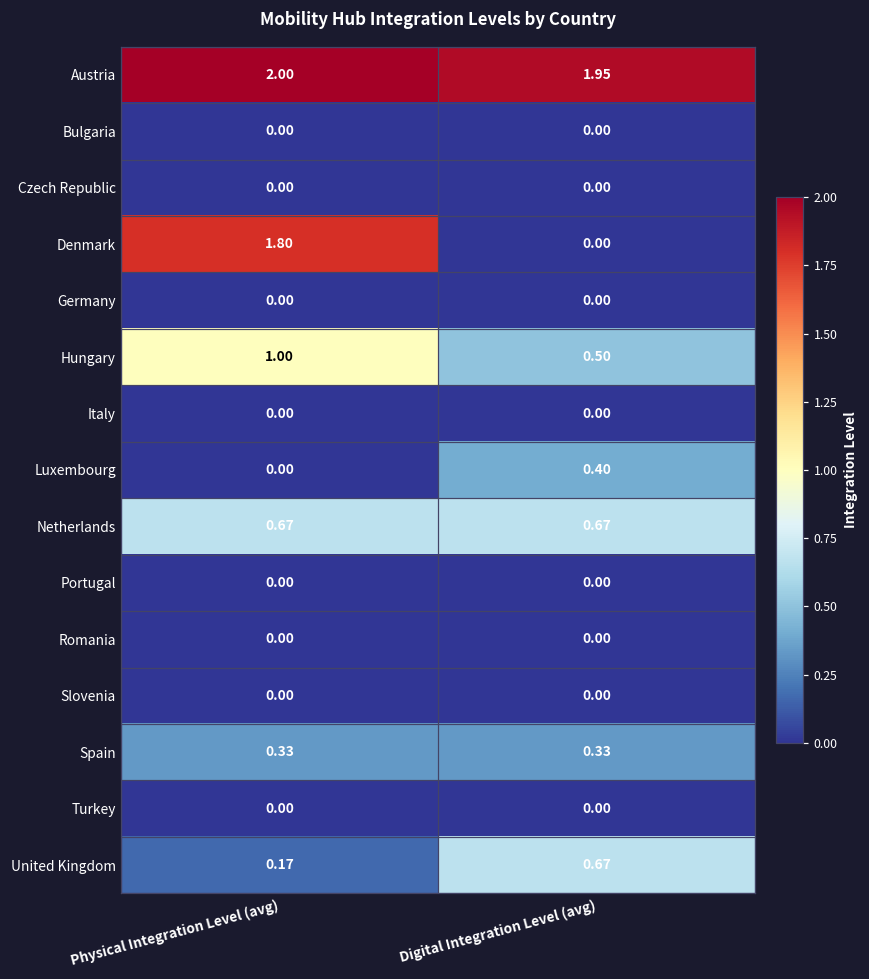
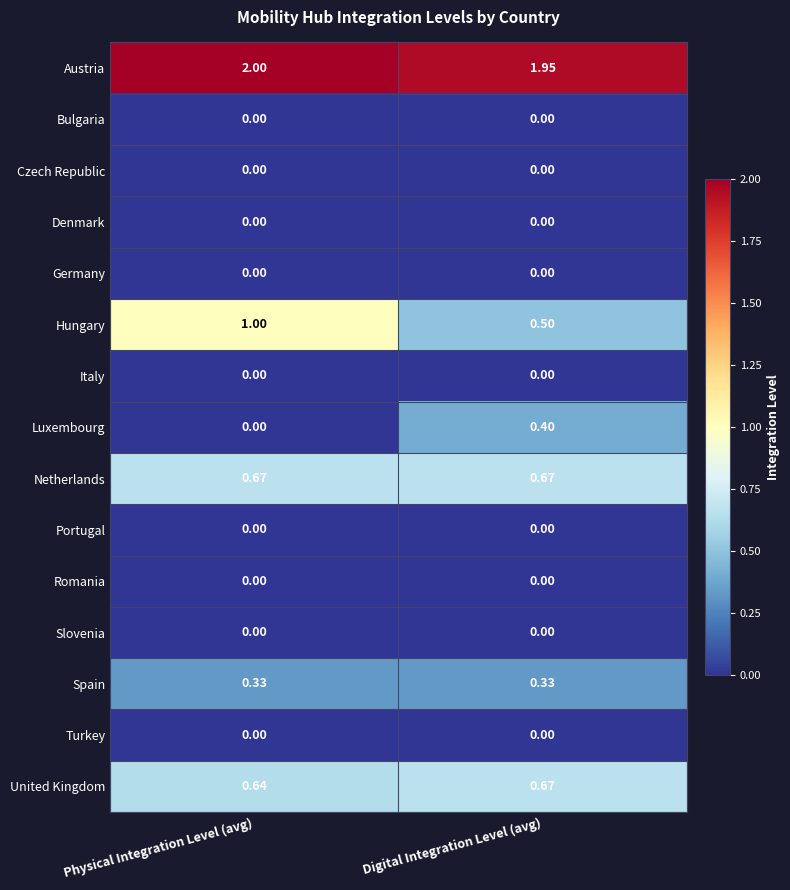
Denmark, Physical Integration Level (avg): 1.80 -> 0.00
United Kingdom, Physical Integration Level (avg): 0.17 -> 0.64
